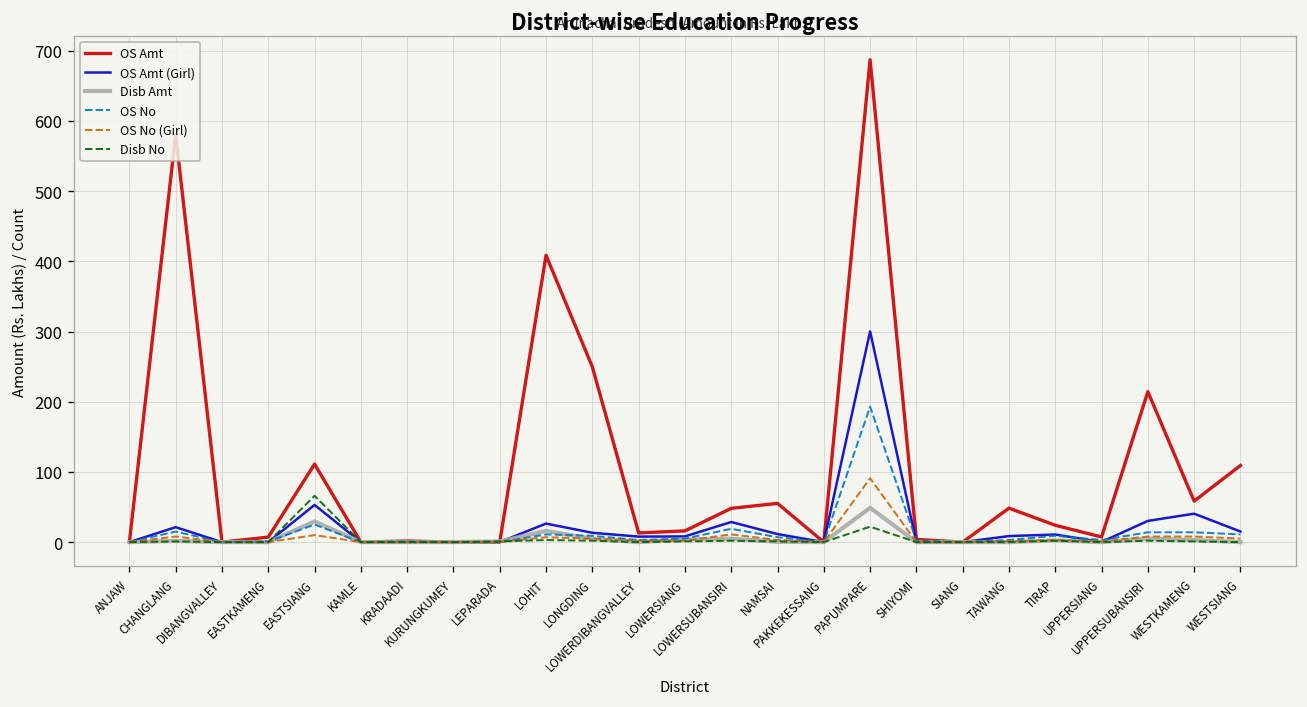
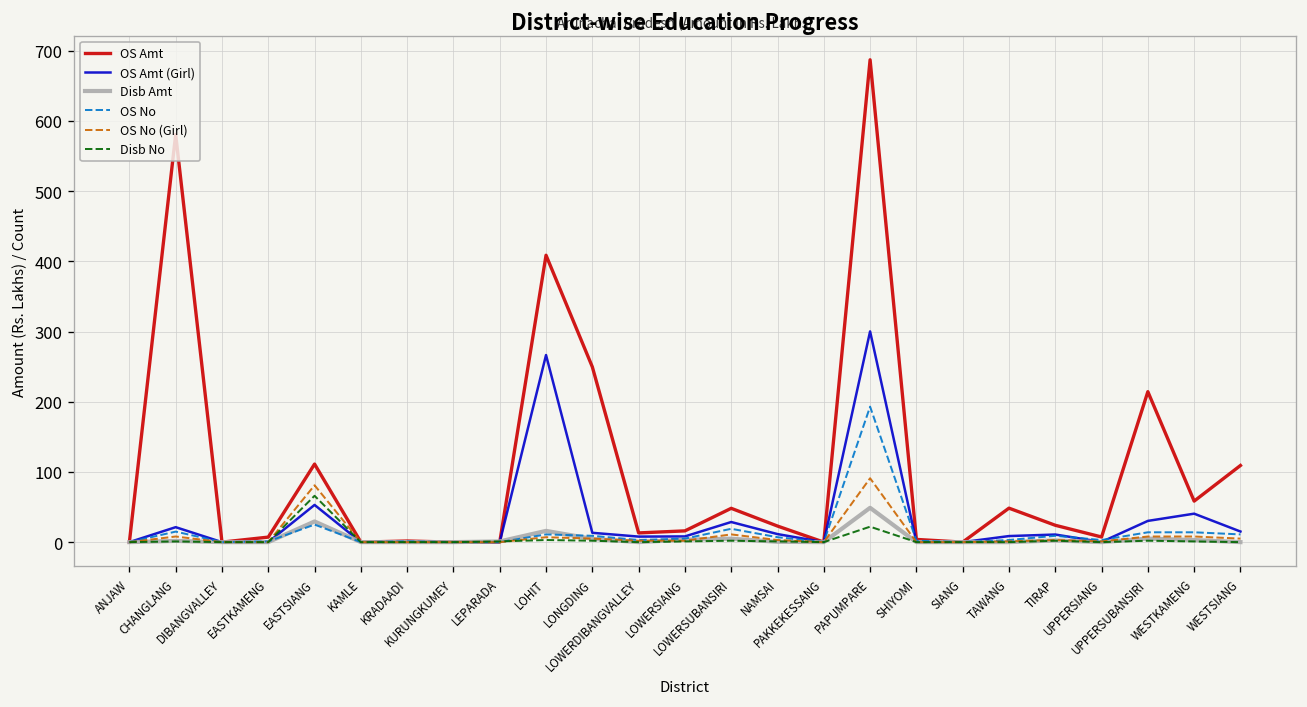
OS No (Girl), EASTSIANG: 10 -> 80
OS Amt (Girl), LOHIT: 30 -> 270
OS Amt, NAMSAI: 60 -> 20
